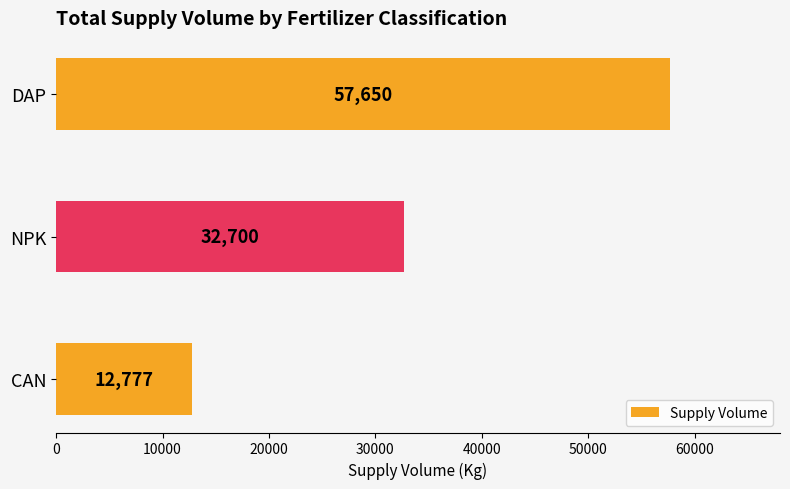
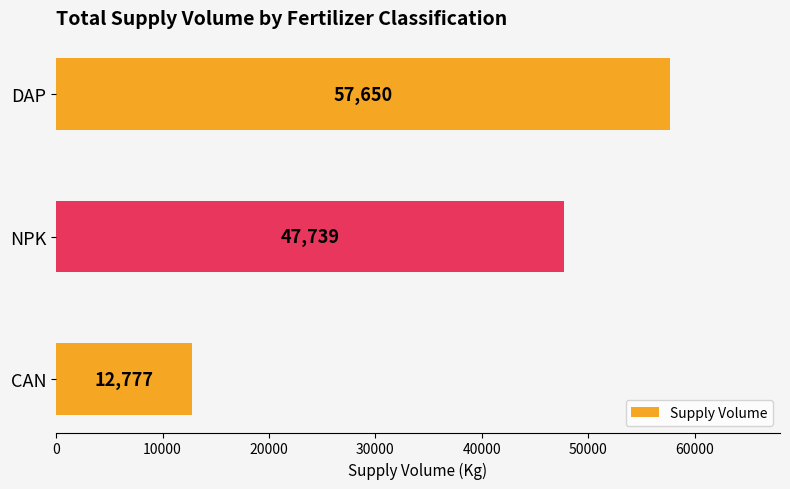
NPK: 32,700 -> 47,739
